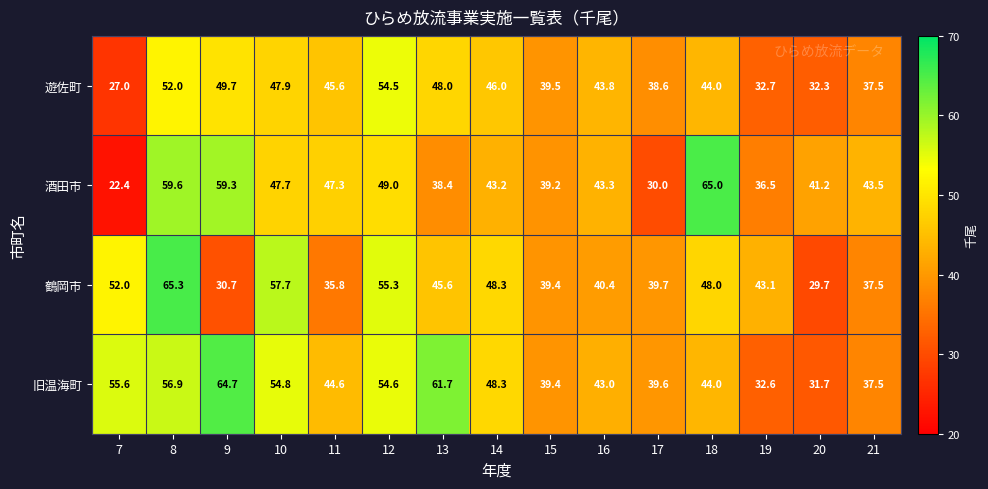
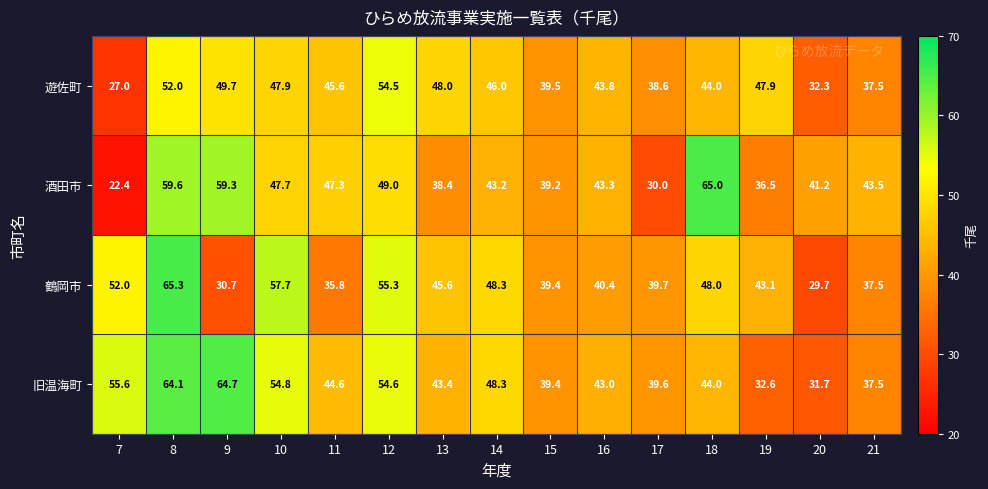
遊佐町, 19: 32.7 -> 47.9
旧温海町, 8: 56.9 -> 64.1
旧温海町, 13: 61.7 -> 43.4
